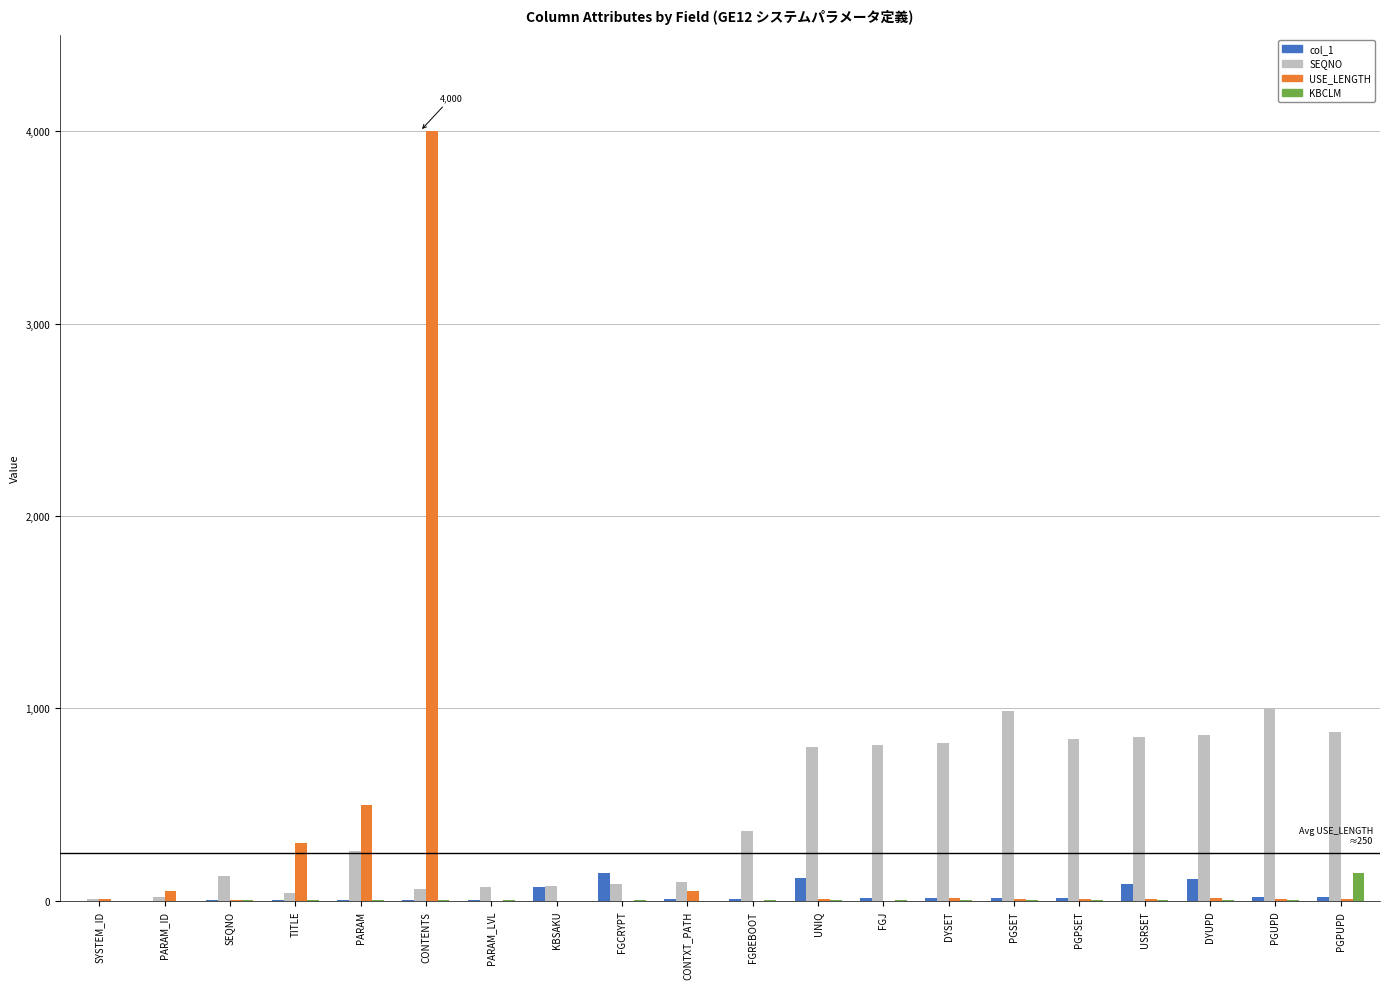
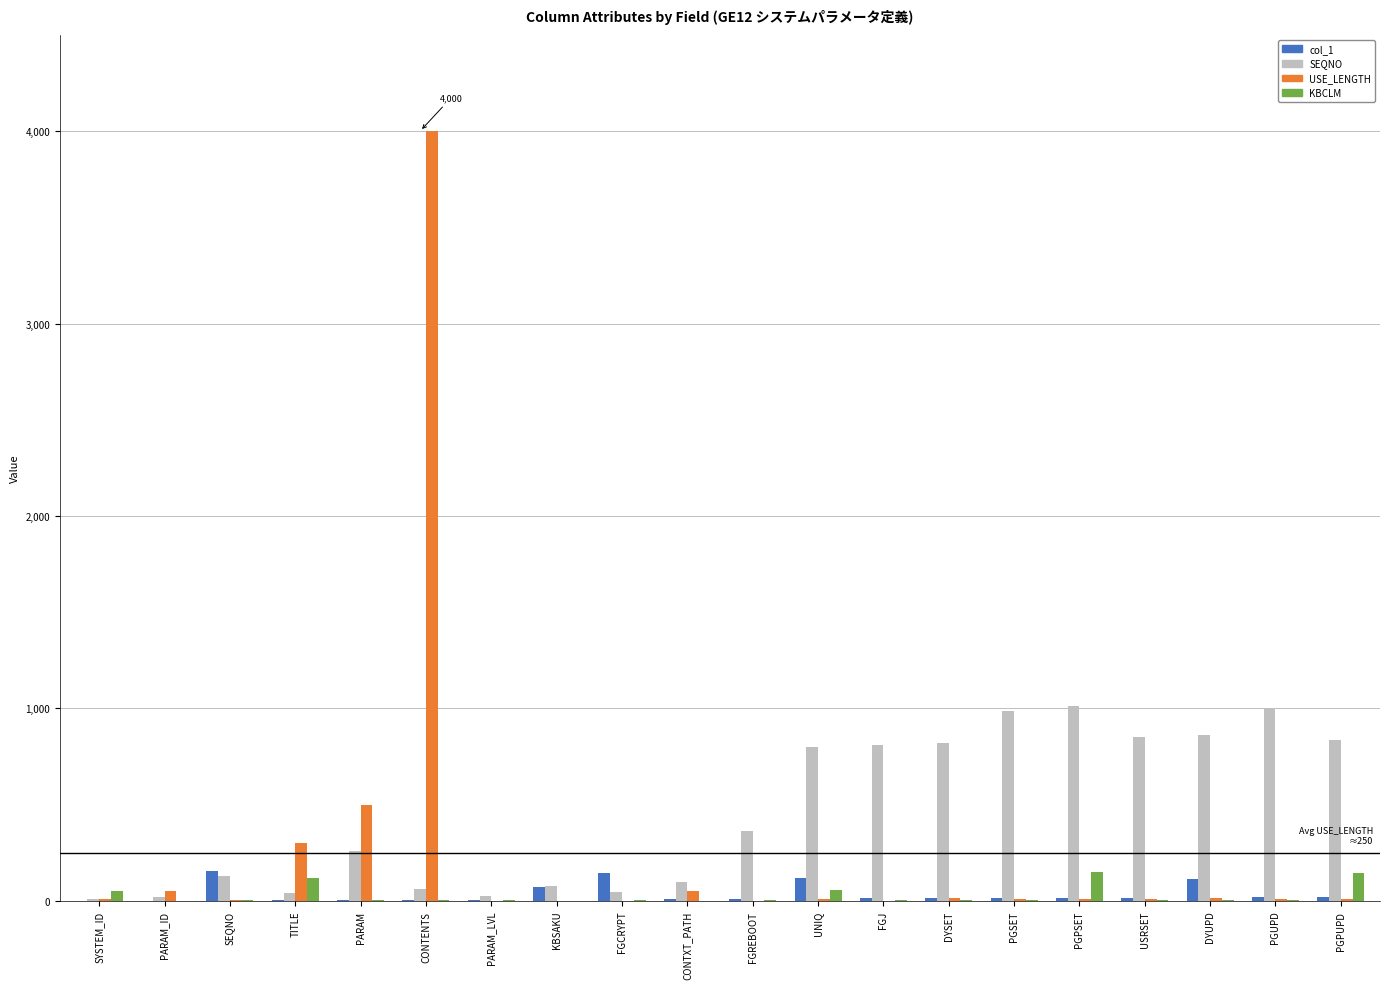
KBCLM, SYSTEM_ID: 0 -> 50
col_1, SEQNO: 0 -> 160
KBCLM, TITLE: 10 -> 120
SEQNO, PARAM_LVL: 70 -> 20
SEQNO, FGCRYPT: 90 -> 50
KBCLM, UNIQ: 10 -> 60
SEQNO, PGPSET: 840 -> 1,010
KBCLM, PGPSET: 10 -> 150
col_1, USRSET: 90 -> 20
SEQNO, PGPUPD: 880 -> 840
